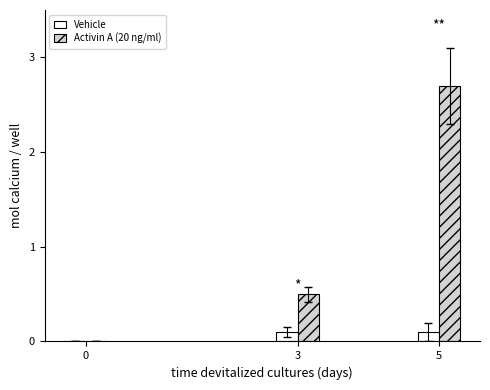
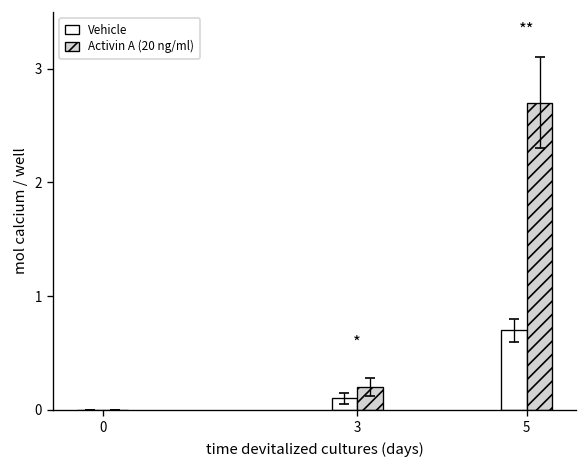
Activin A (20 ng/ml), 3: 0.5 -> 0.2
Vehicle, 5: 0.1 -> 0.7
